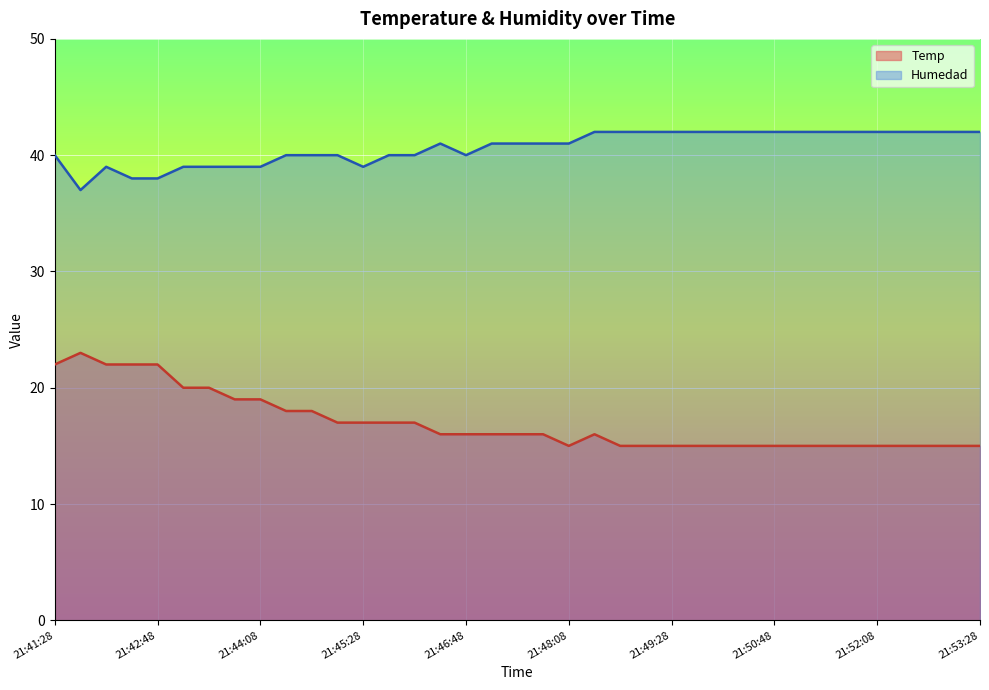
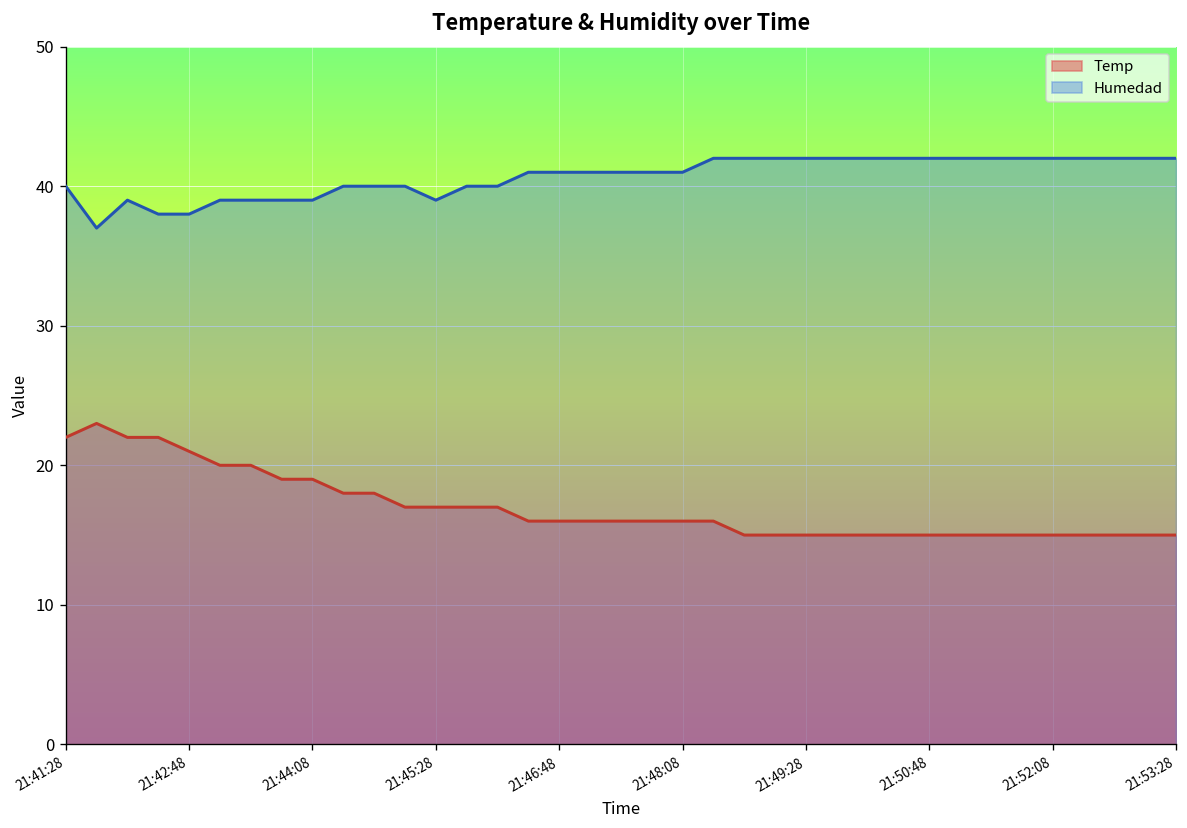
Temp, 21:42:48: 22 -> 21
Humedad, 21:46:48: 40 -> 41
Temp, 21:48:08: 15 -> 16
